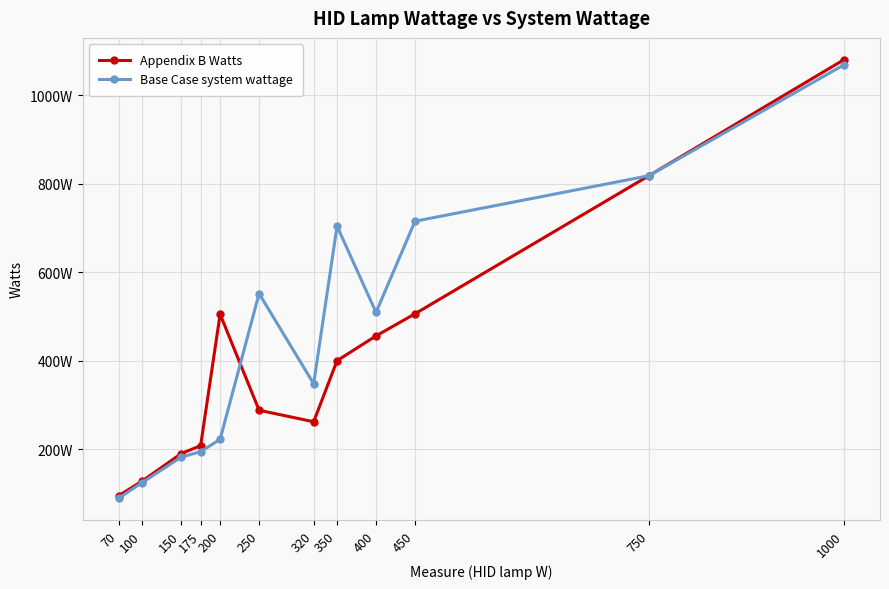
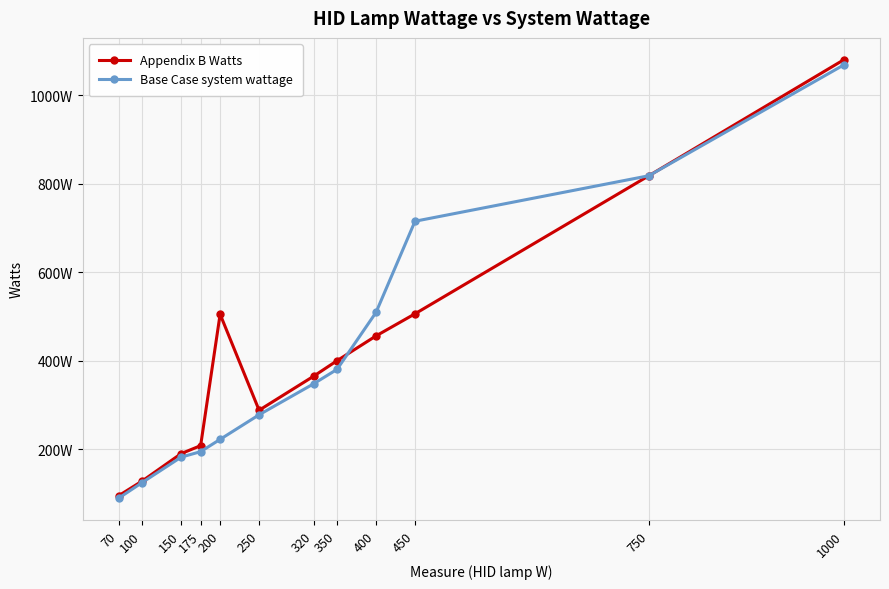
Base Case system wattage, 250: 550W -> 280W
Appendix B Watts, 320: 260W -> 370W
Base Case system wattage, 350: 700W -> 380W
